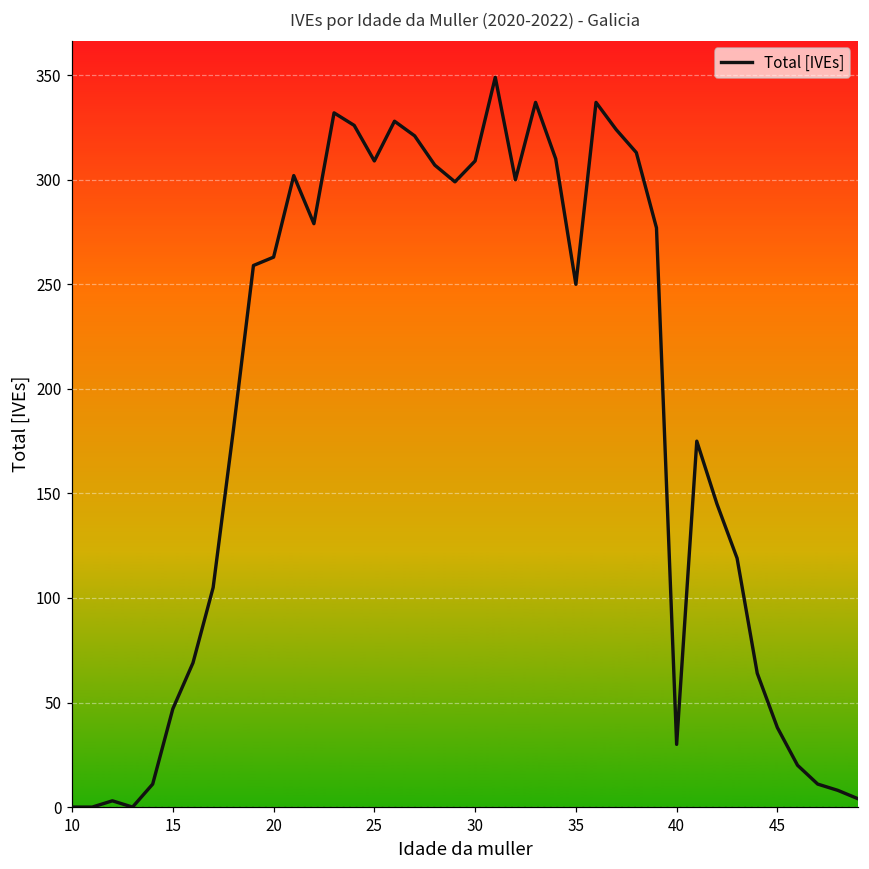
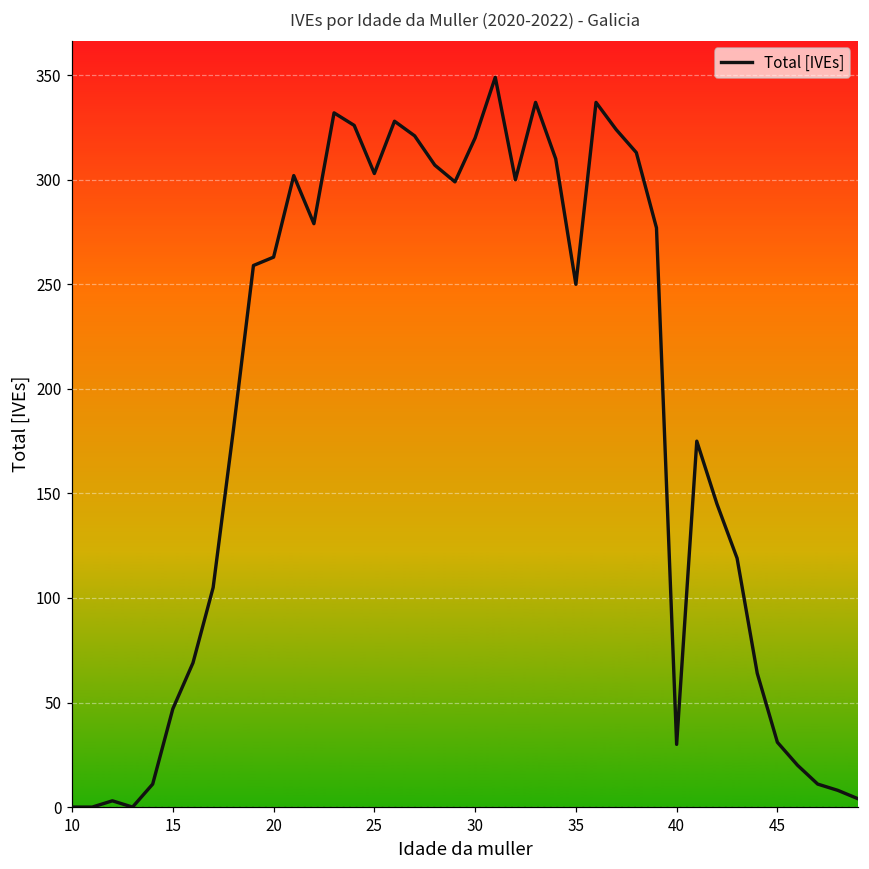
25: 309 -> 303
30: 309 -> 320
45: 38 -> 31
